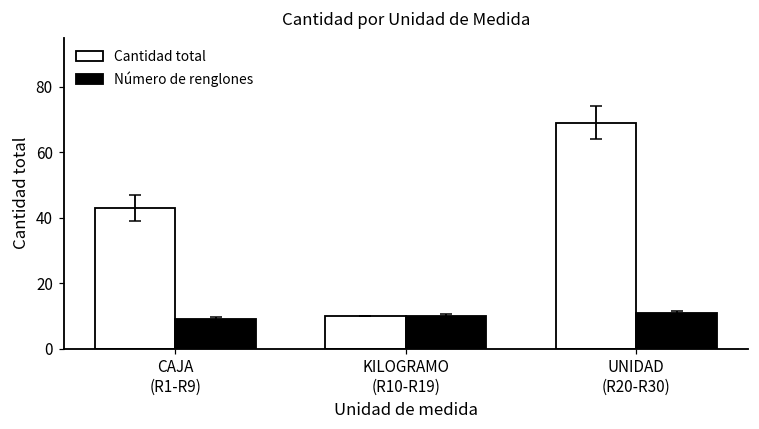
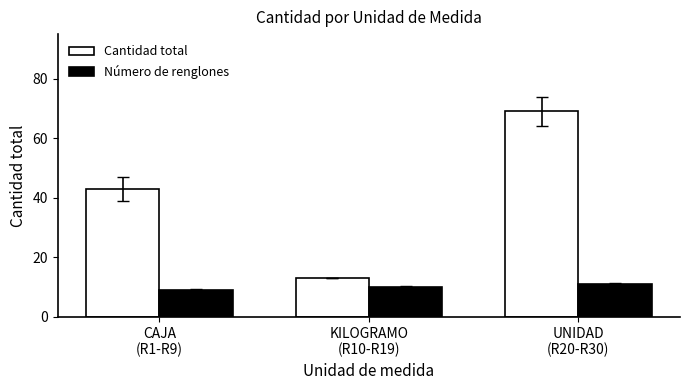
Cantidad total, KILOGRAMO (R10-R19): 10 -> 13
